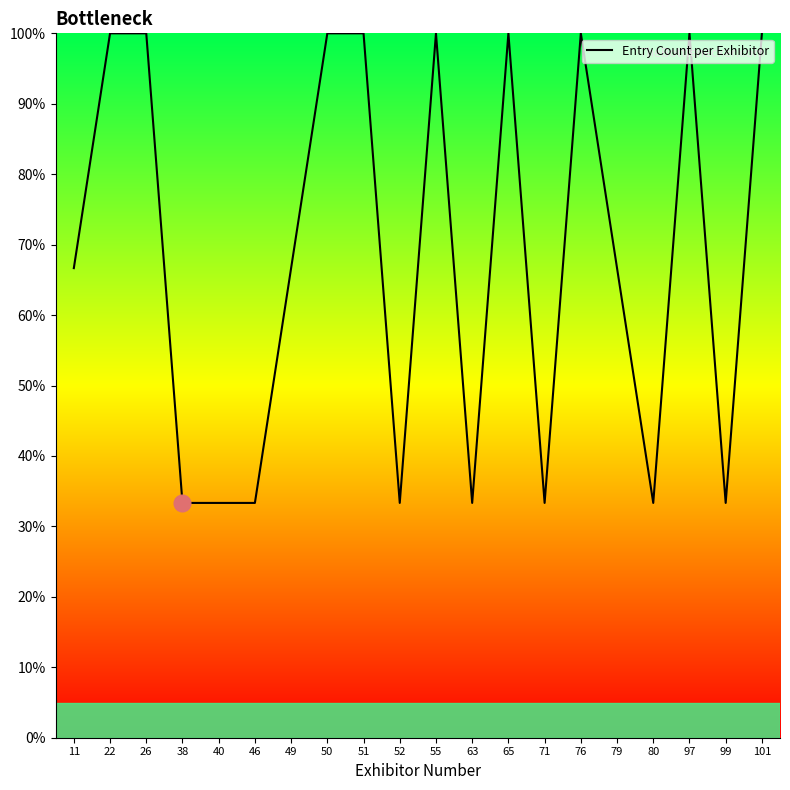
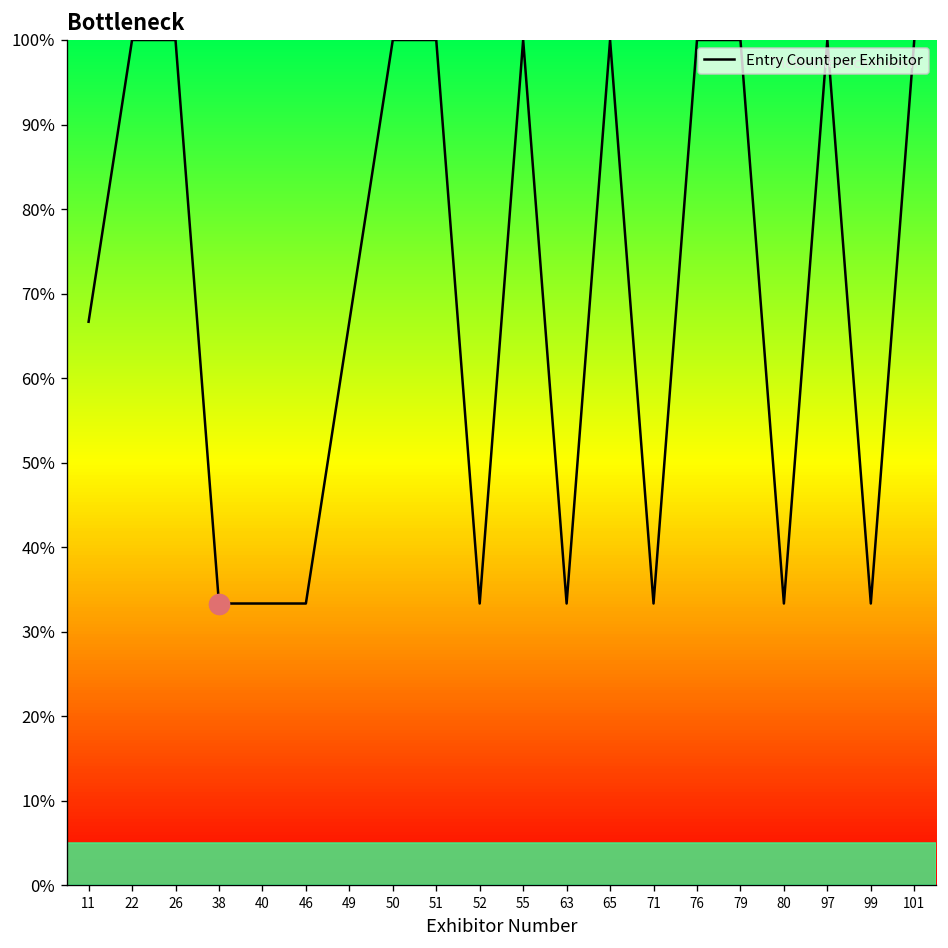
Entry Count per Exhibitor, 79: 67% -> 100%
